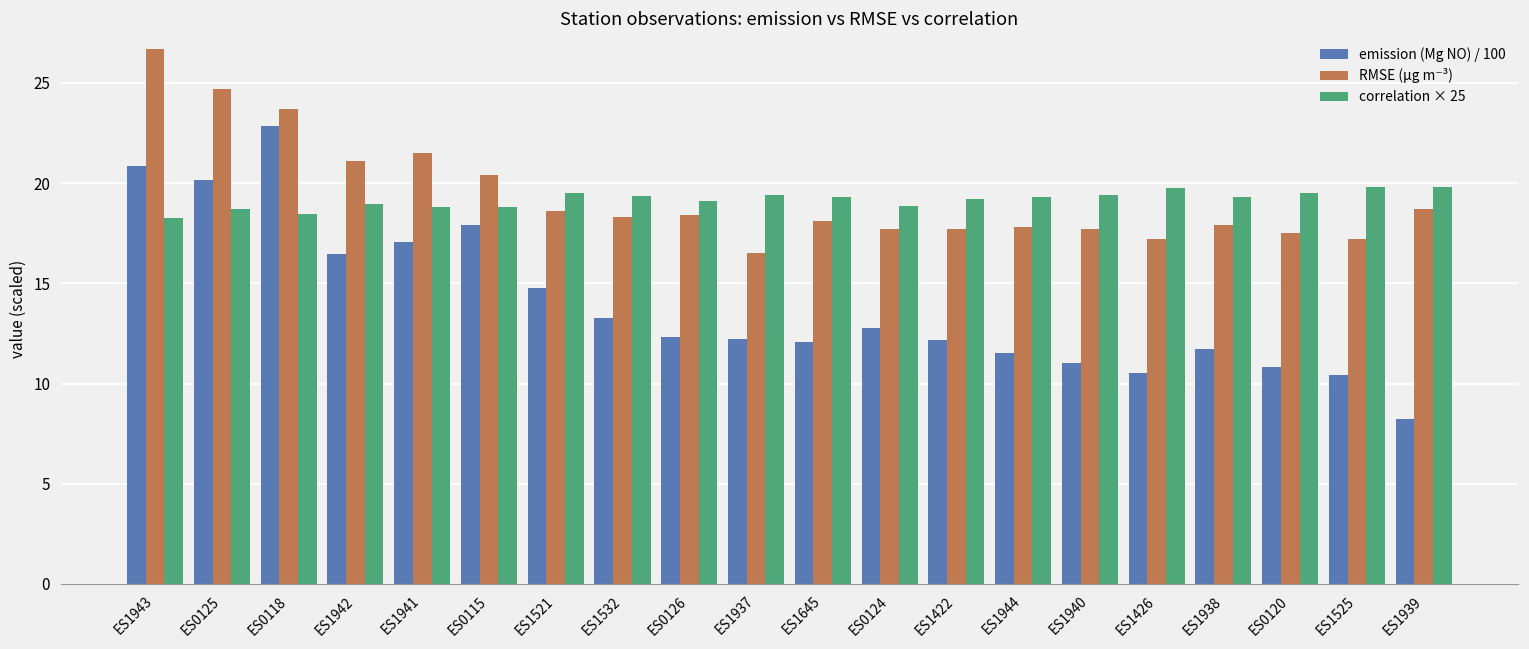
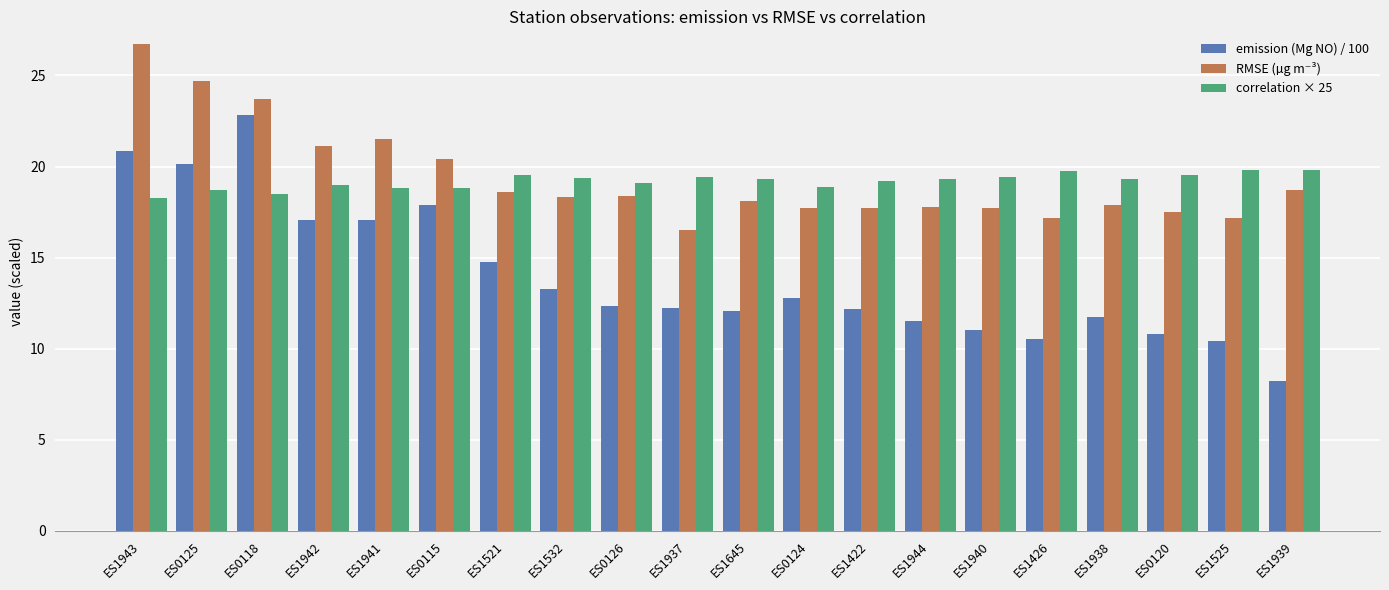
emission (Mg NO) / 100, ES1942: 16.5 -> 17.1
